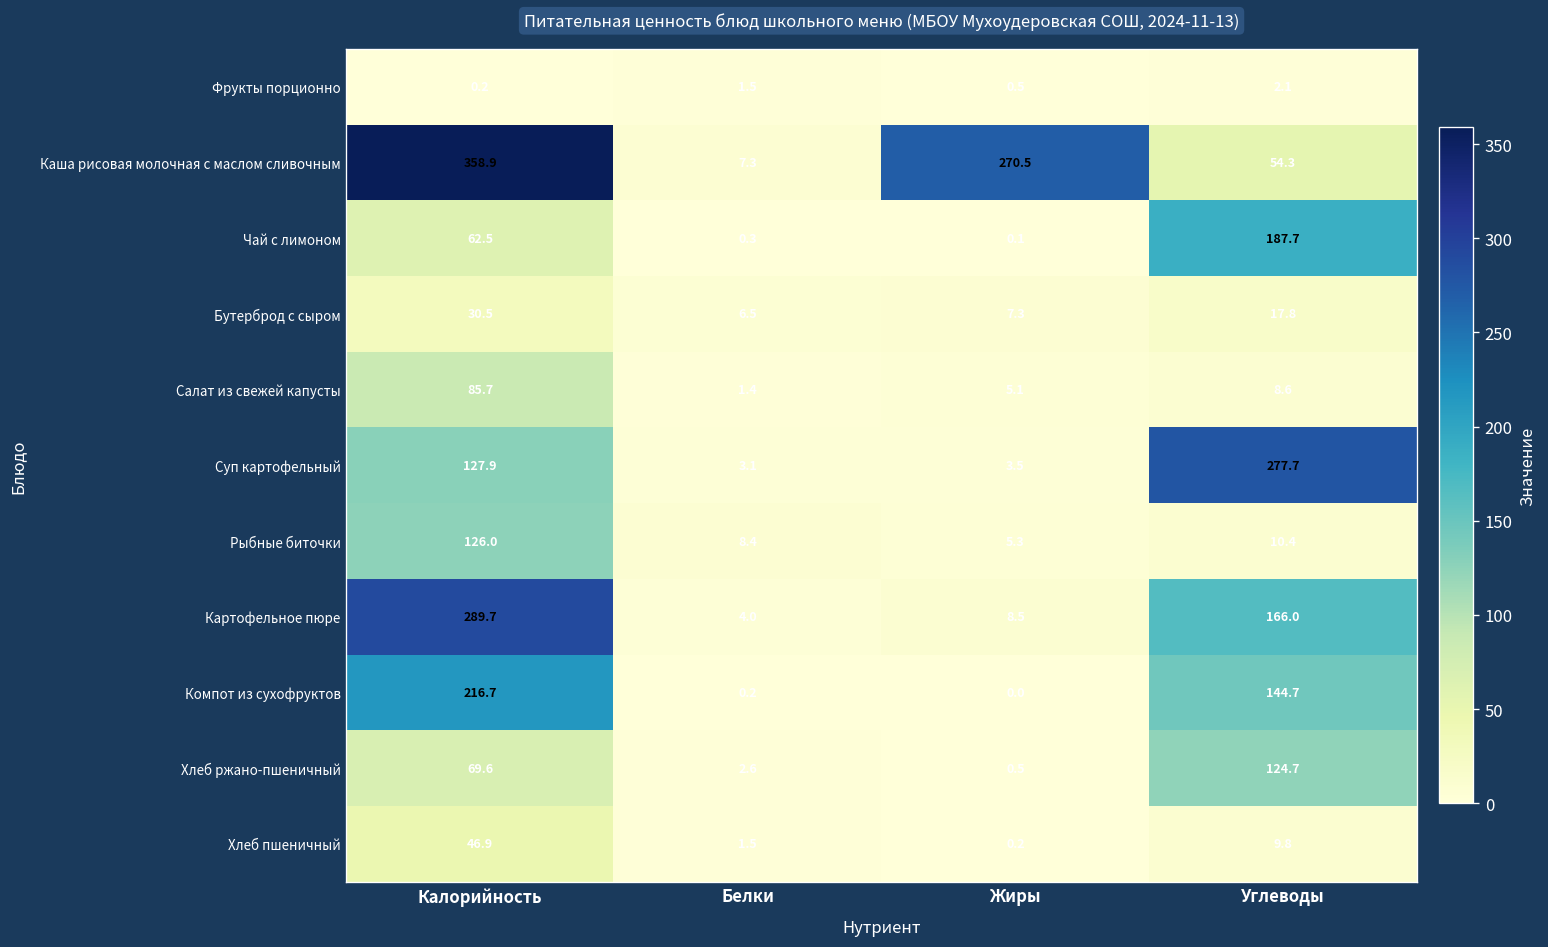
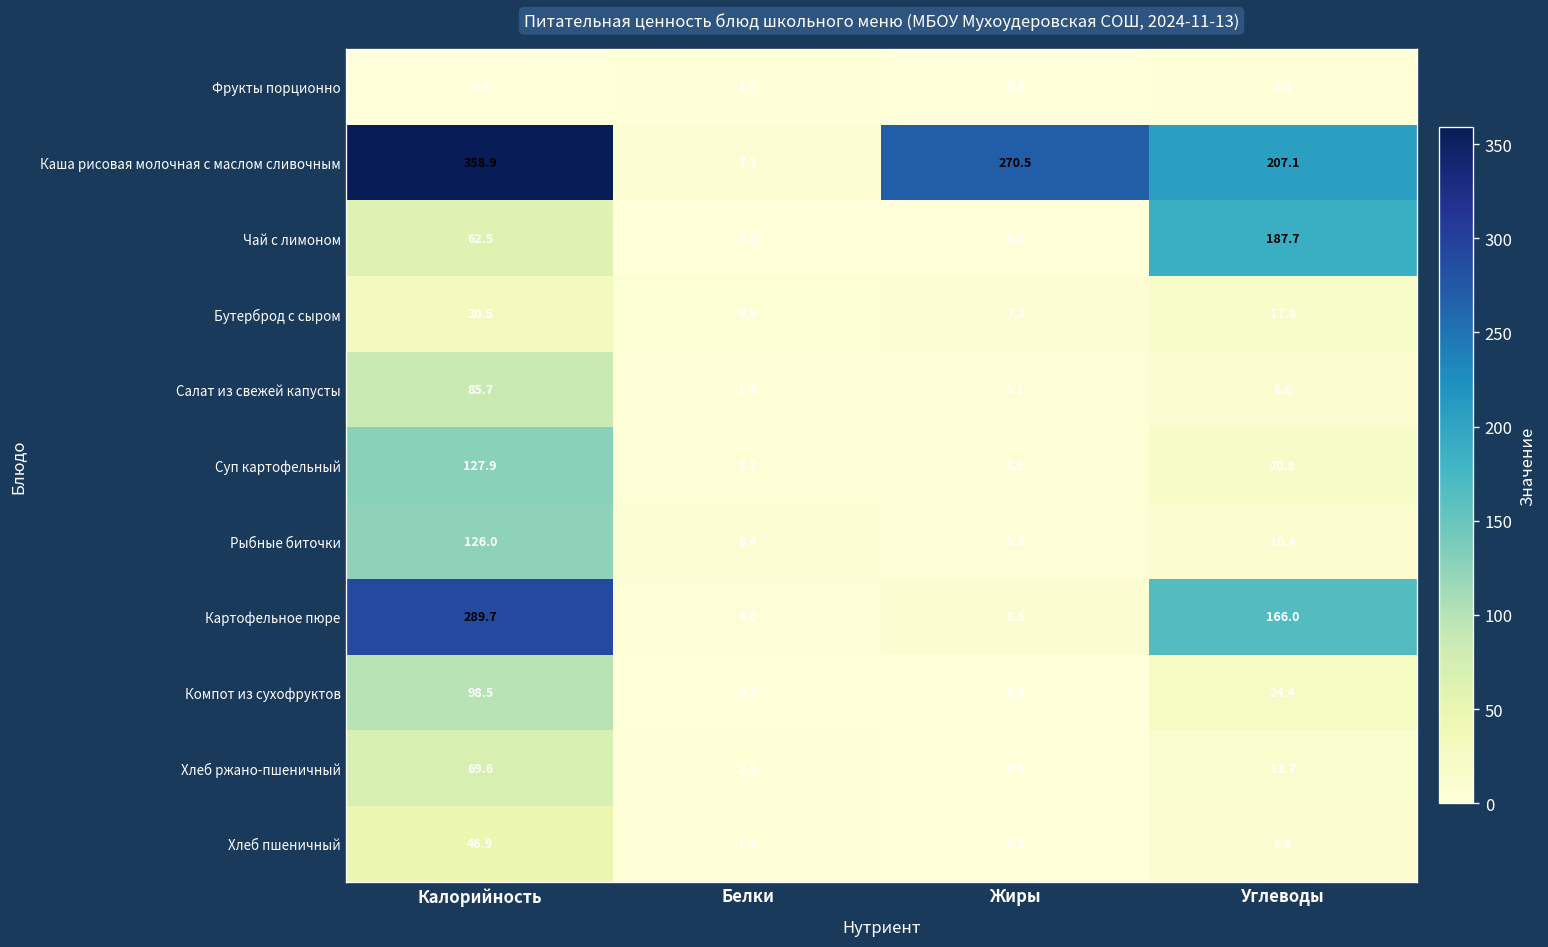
Каша рисовая молочная с маслом сливочным, Углеводы: 54.3 -> 207.1
Суп картофельный, Углеводы: 277.7 -> 20.8
Компот из сухофруктов, Калорийность: 216.7 -> 98.5
Компот из сухофруктов, Углеводы: 144.7 -> 24.4
Хлеб ржано-пшеничный, Углеводы: 124.7 -> 13.7
